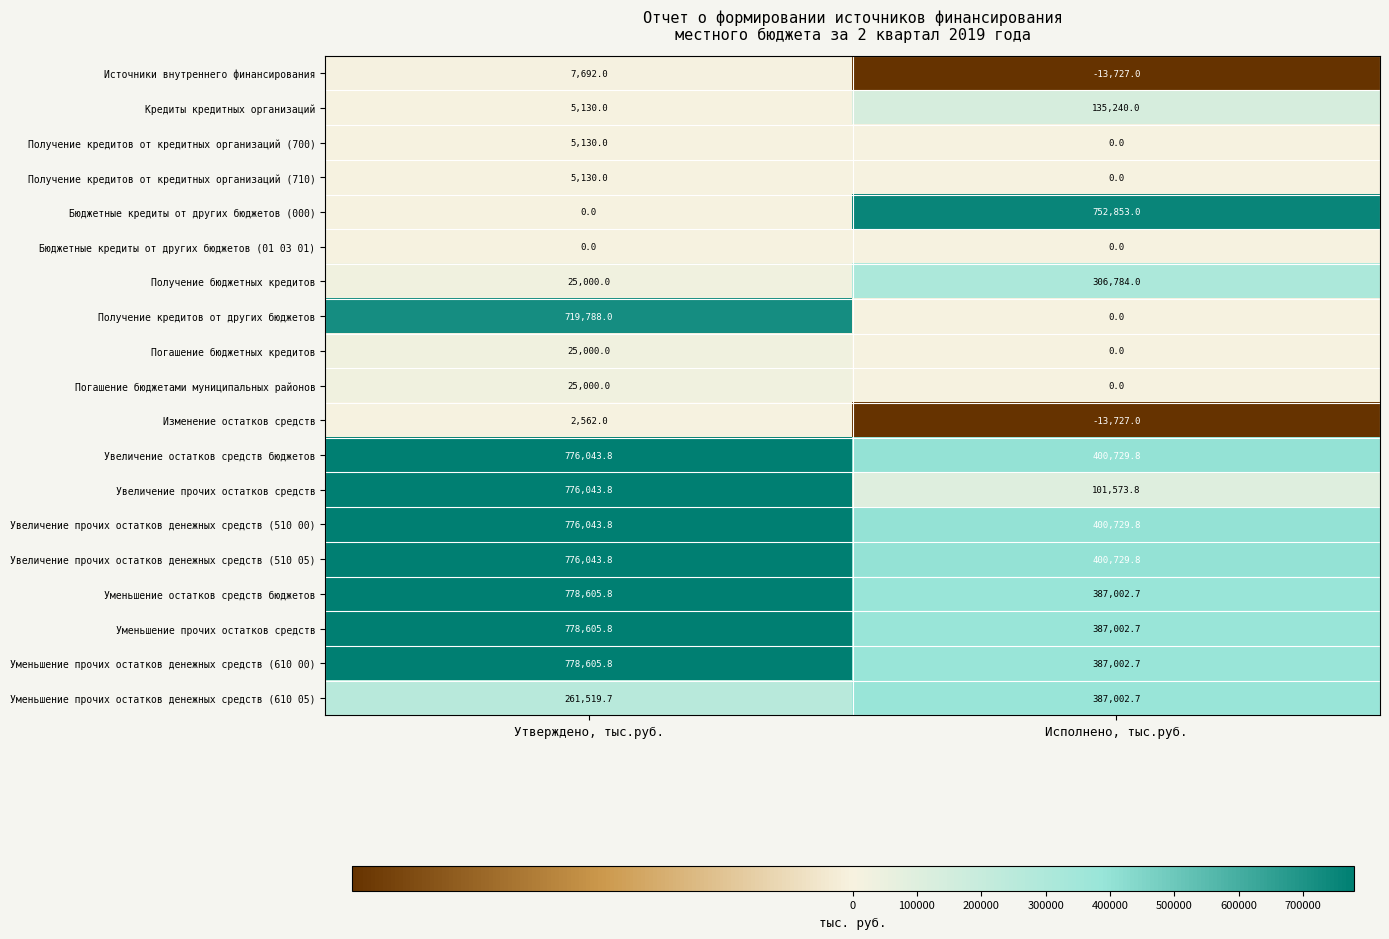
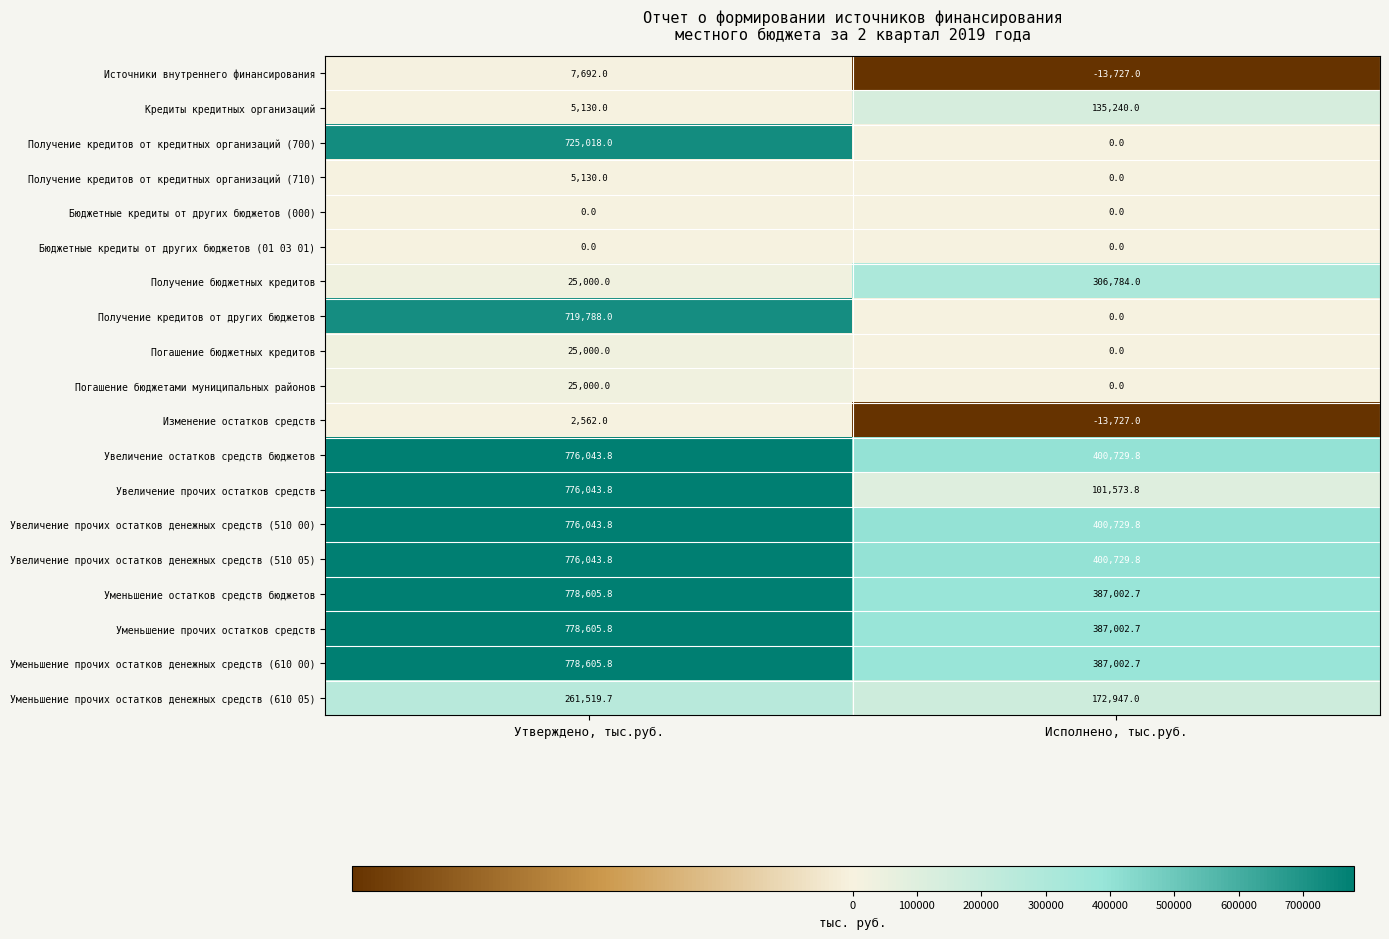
Получение кредитов от кредитных организаций (700), Утверждено, тыс.руб.: 5,130.0 -> 725,018.0
Бюджетные кредиты от других бюджетов (000), Исполнено, тыс.руб.: 752,853.0 -> 0.0
Уменьшение прочих остатков денежных средств (610 05), Исполнено, тыс.руб.: 387,002.7 -> 172,947.0
